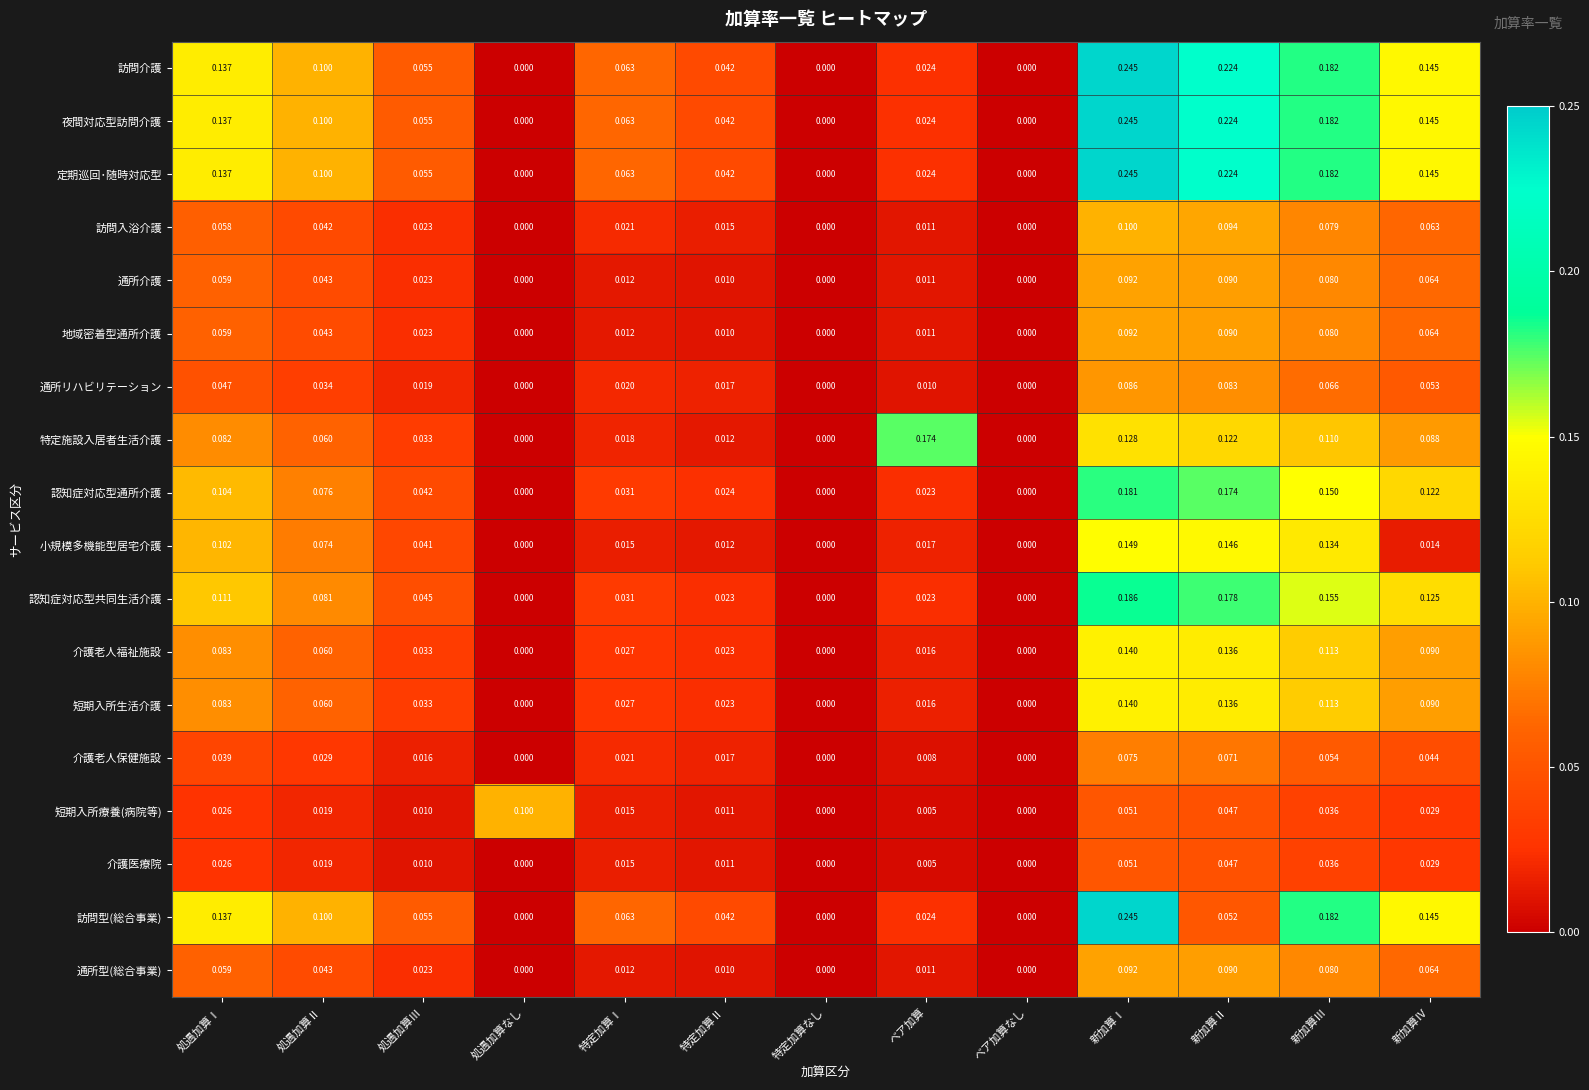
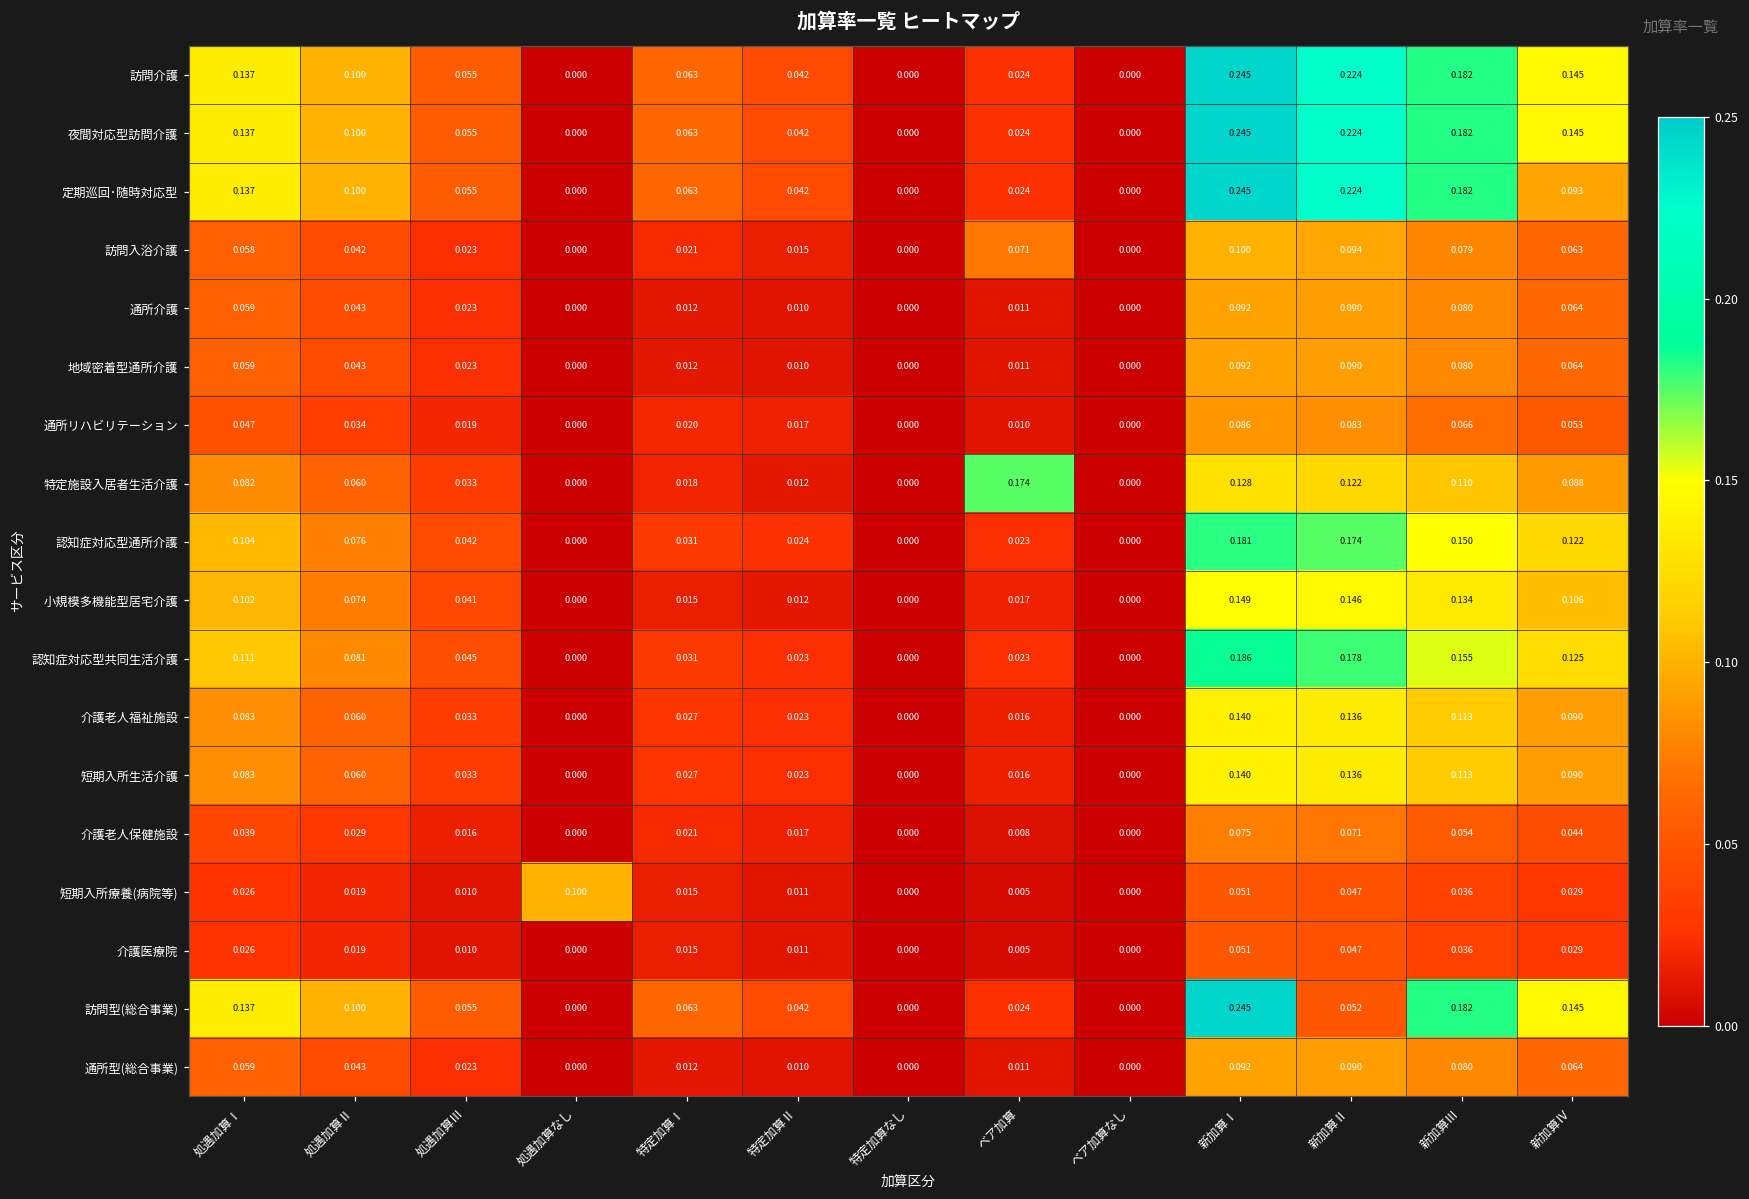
定期巡回･随時対応型, 新加算Ⅳ: 0.145 -> 0.093
訪問入浴介護, ベア加算: 0.011 -> 0.071
小規模多機能型居宅介護, 新加算Ⅳ: 0.014 -> 0.106
